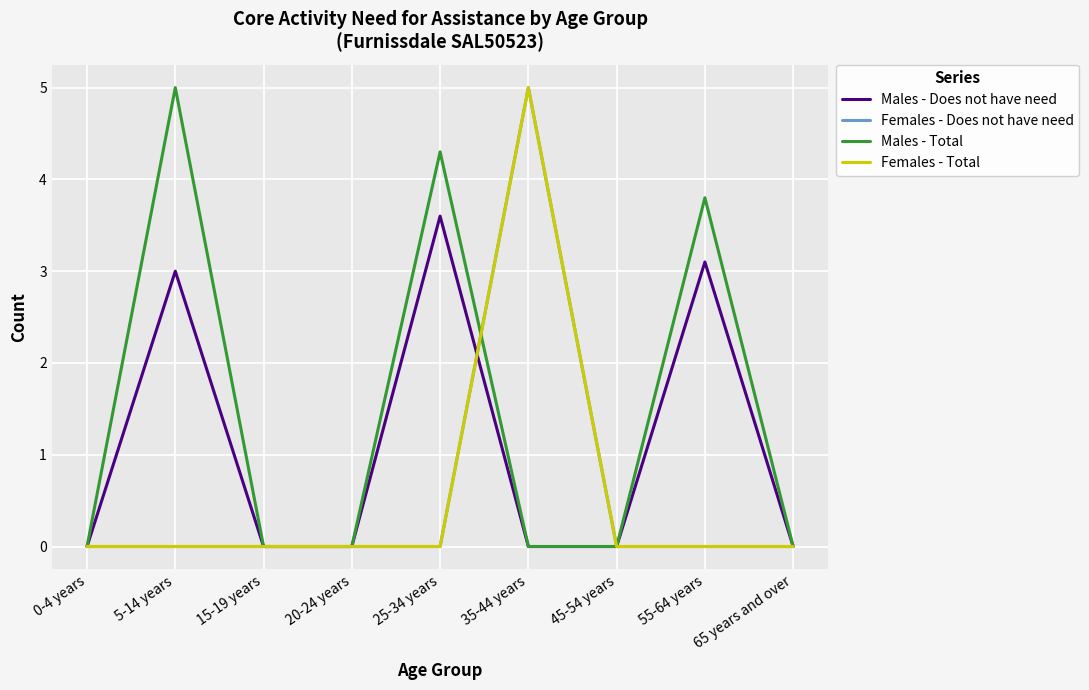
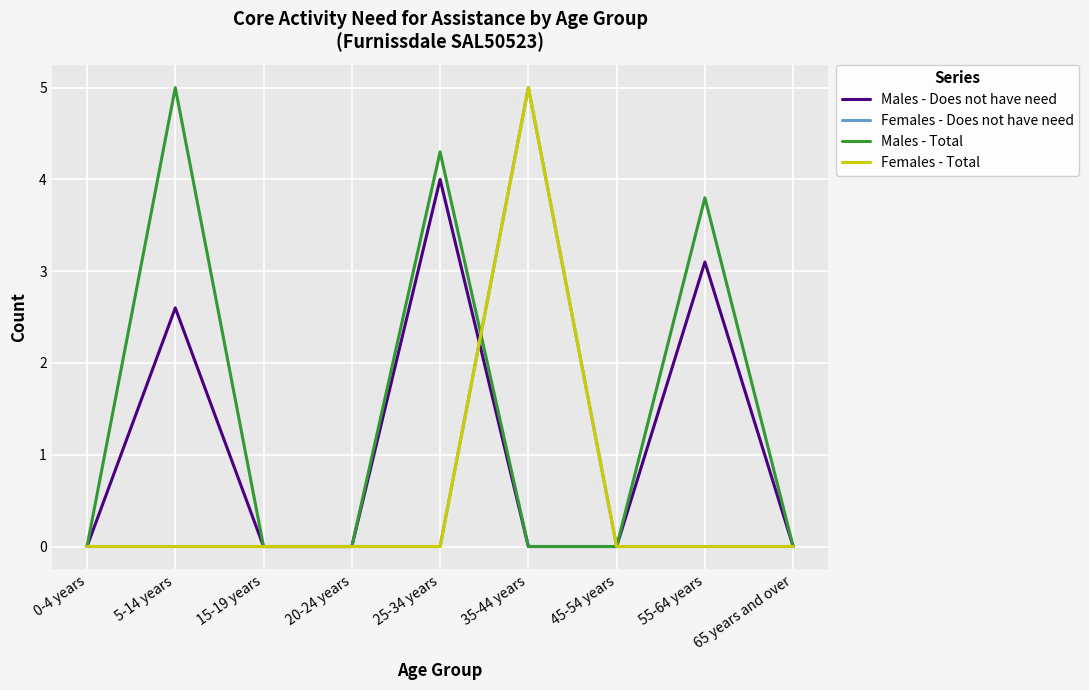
Males - Does not have need, 5-14 years: 3.0 -> 2.6
Males - Does not have need, 25-34 years: 3.6 -> 4.0
